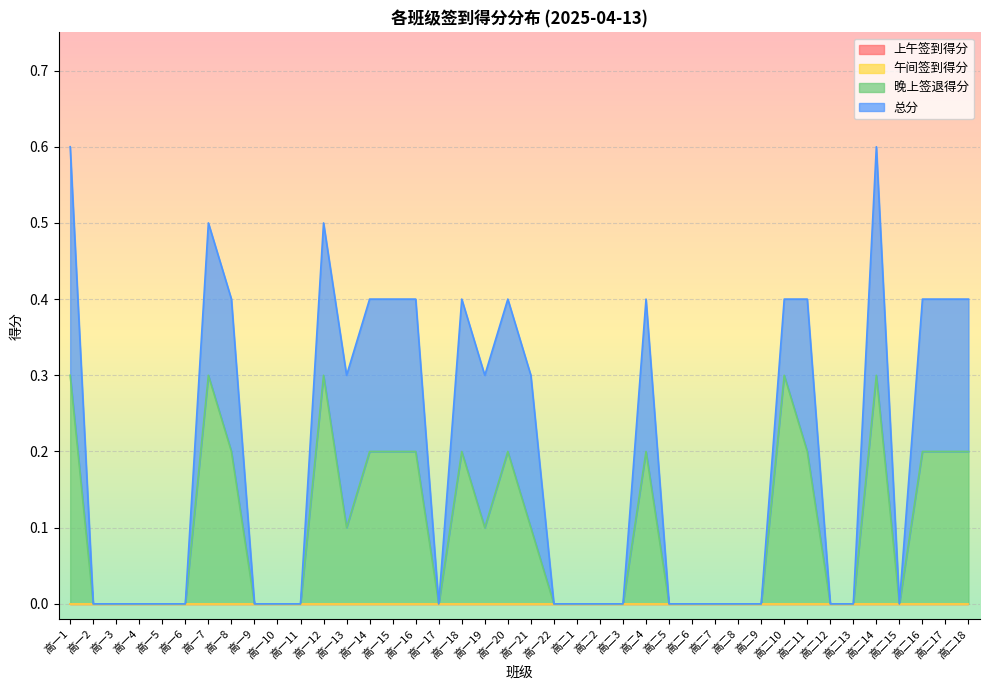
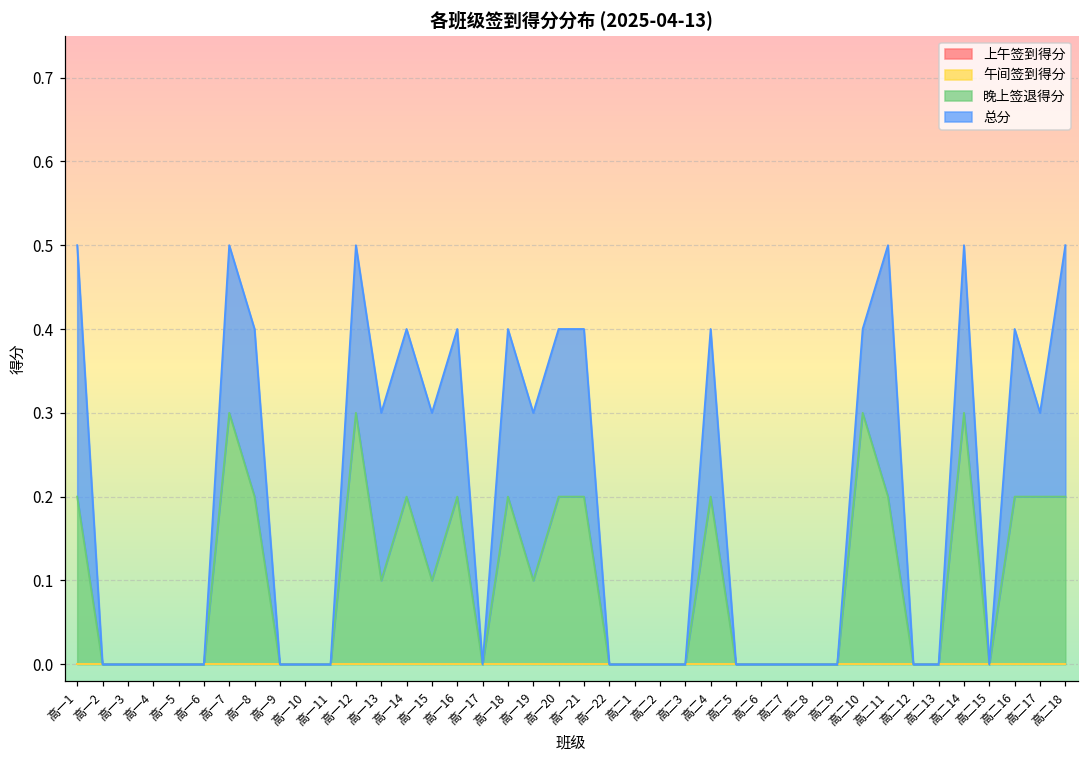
晚上签退得分, 高一1: 0.3 -> 0.2
晚上签退得分, 高一15: 0.2 -> 0.1
晚上签退得分, 高一21: 0.1 -> 0.2
总分, 高二11: 0.2 -> 0.3
总分, 高二14: 0.3 -> 0.2
总分, 高二17: 0.2 -> 0.1
总分, 高二18: 0.2 -> 0.3
